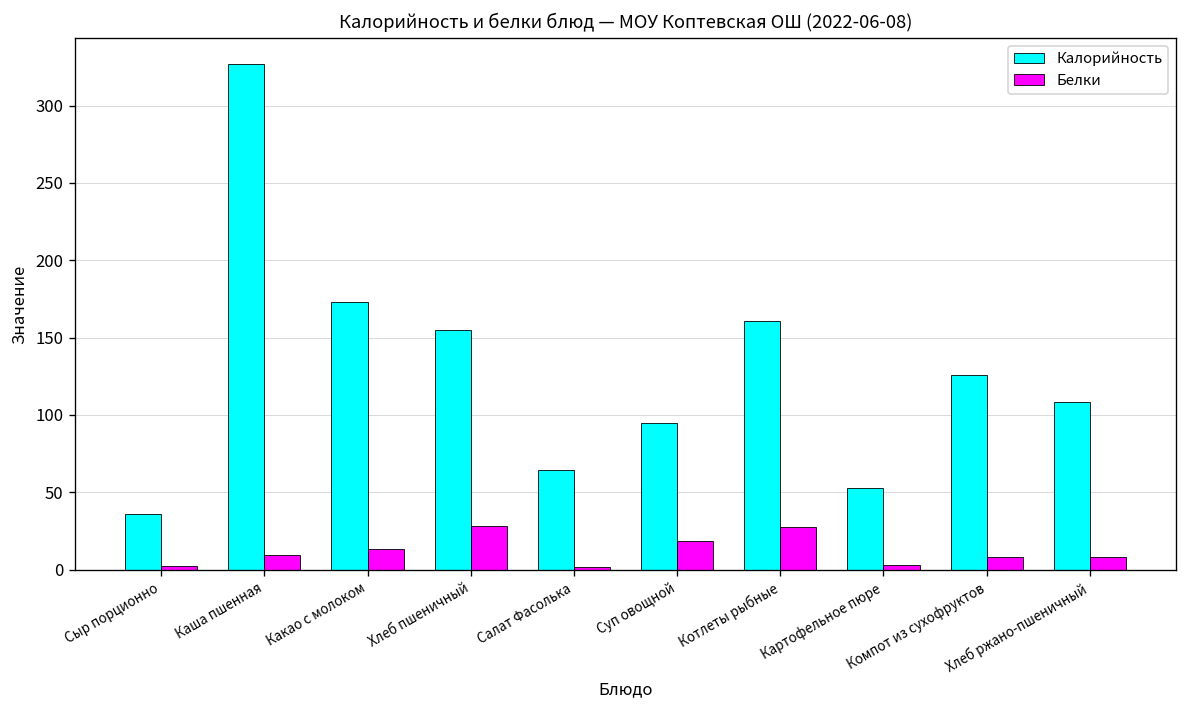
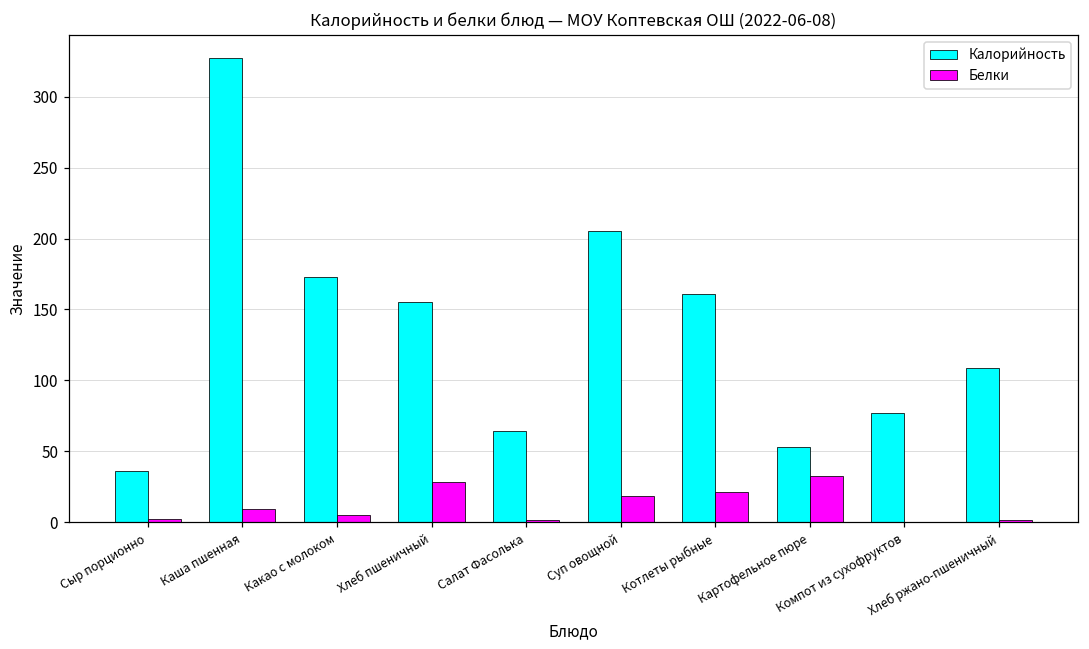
Белки, Какао с молоком: 13 -> 5
Калорийность, Суп овощной: 95 -> 205
Белки, Котлеты рыбные: 28 -> 21
Белки, Картофельное пюре: 3 -> 32
Калорийность, Компот из сухофруктов: 126 -> 77
Белки, Компот из сухофруктов: 8 -> 0
Белки, Хлеб ржано-пшеничный: 8 -> 2
